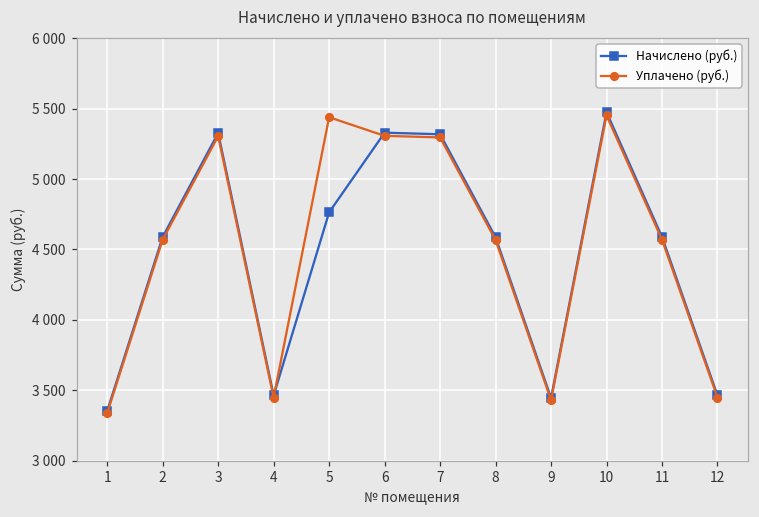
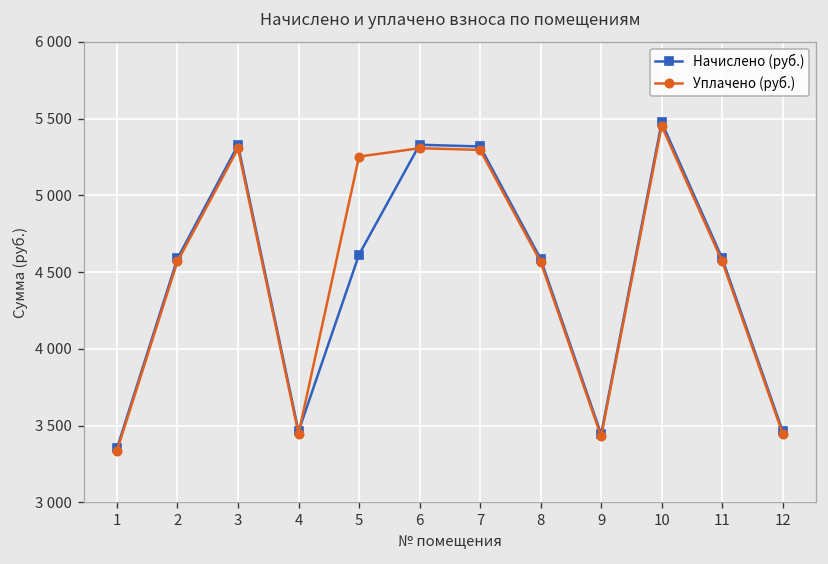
Начислено (руб.), 5: 4760 -> 4610
Уплачено (руб.), 5: 5440 -> 5250
